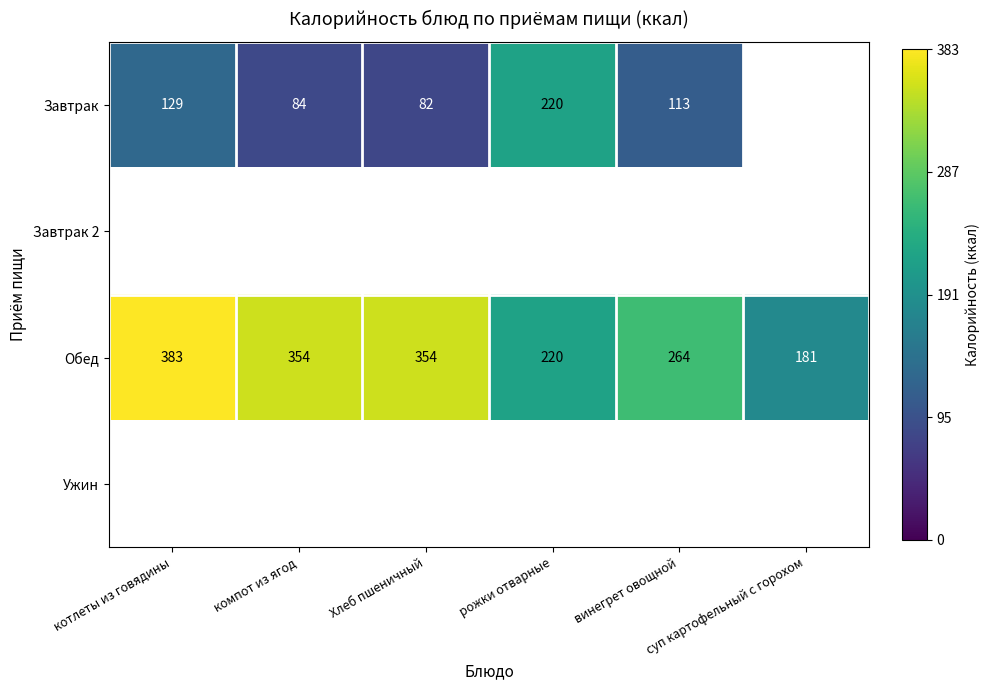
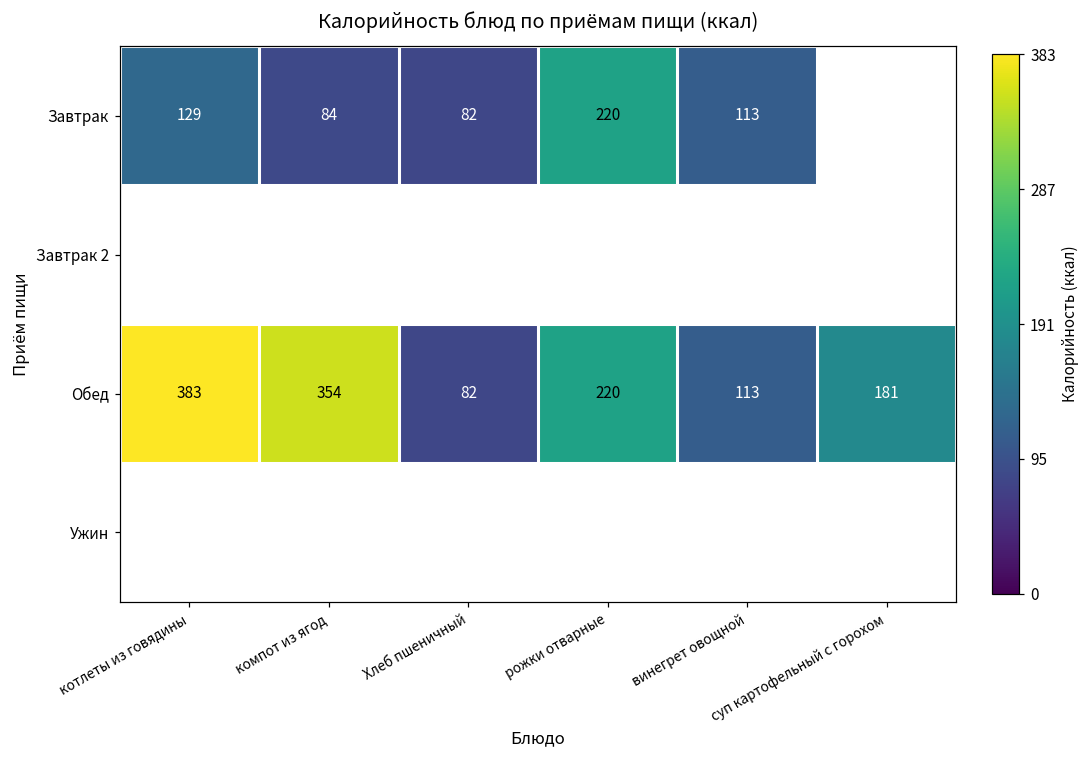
Обед, Хлеб пшеничный: 354 -> 82
Обед, винегрет овощной: 264 -> 113
